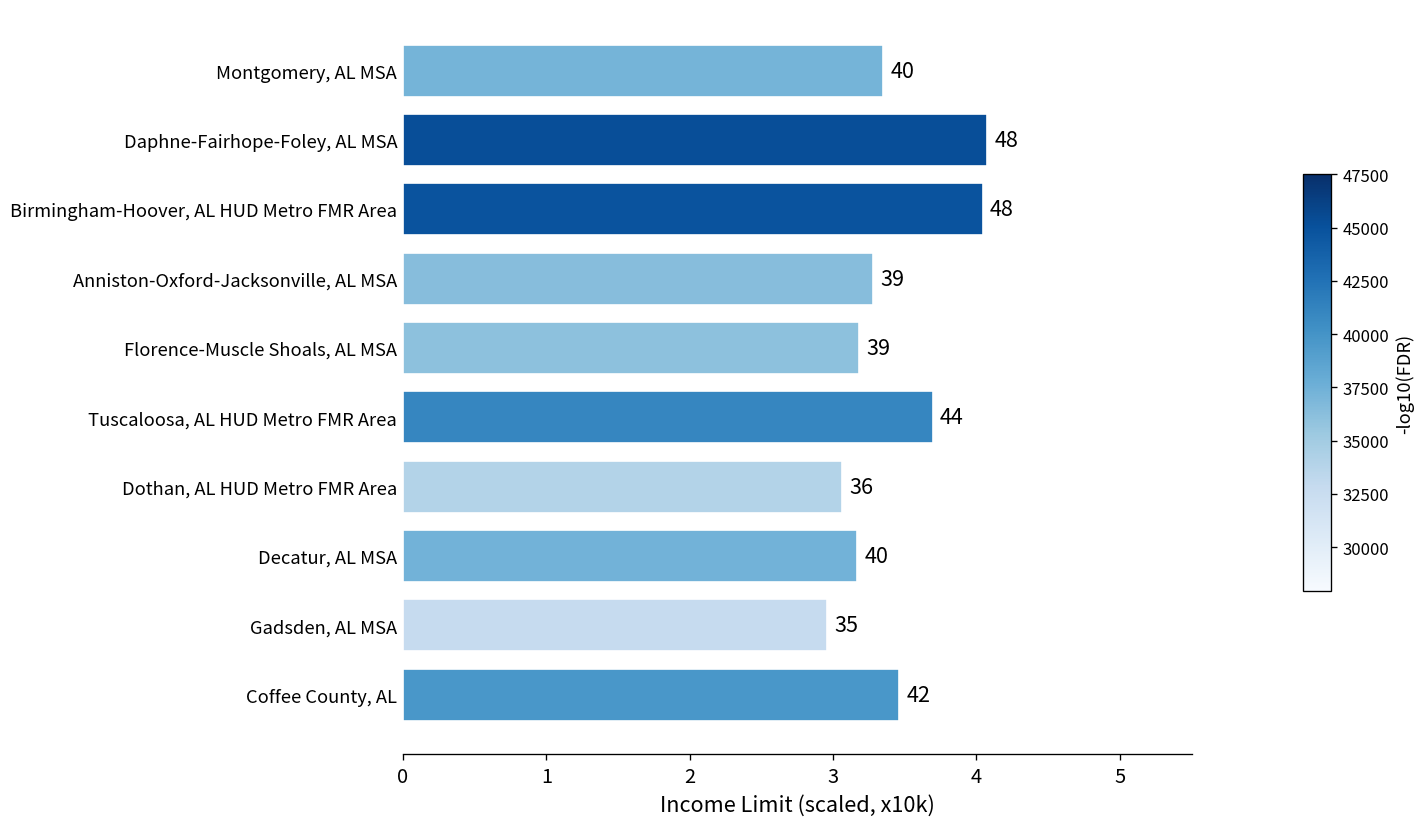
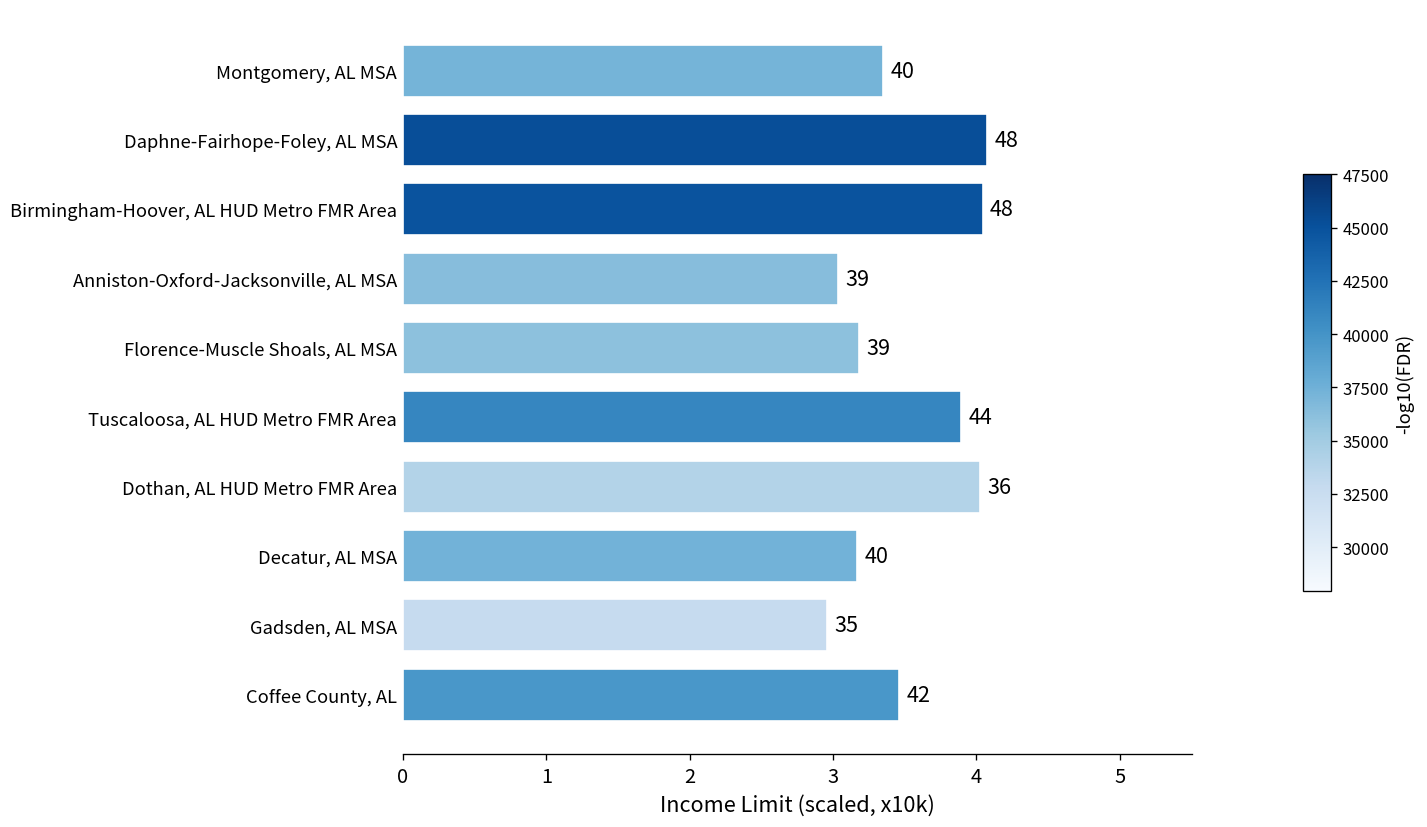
Anniston-Oxford-Jacksonville, AL MSA: 3.28 -> 3.03
Tuscaloosa, AL HUD Metro FMR Area: 3.70 -> 3.89
Dothan, AL HUD Metro FMR Area: 3.06 -> 4.03
